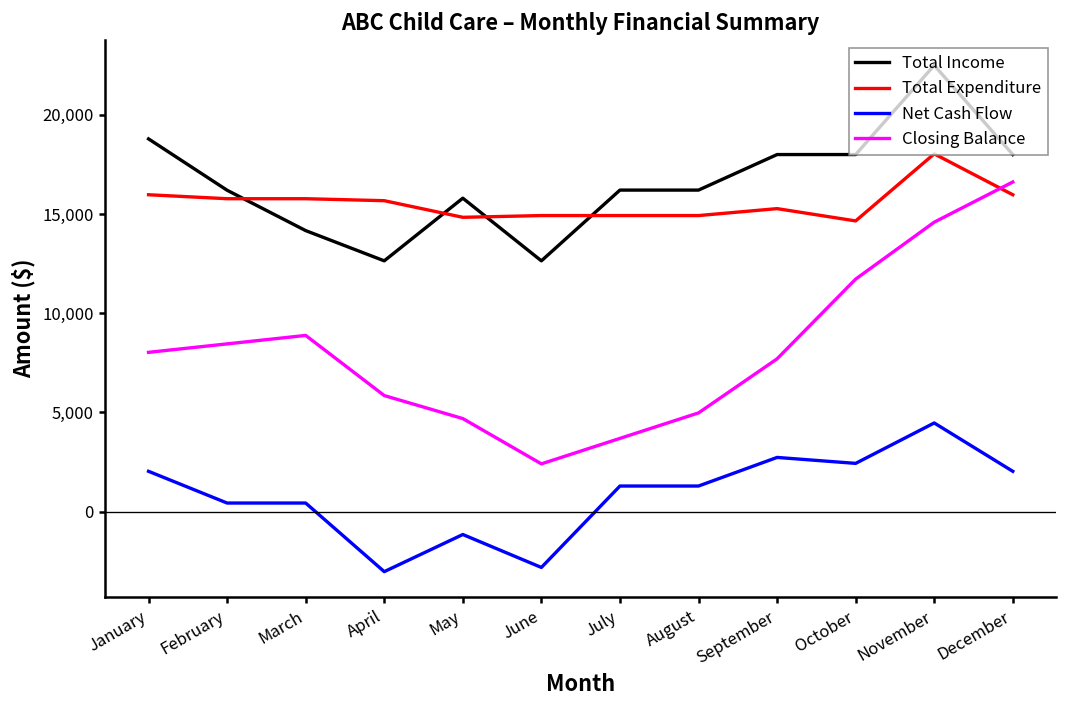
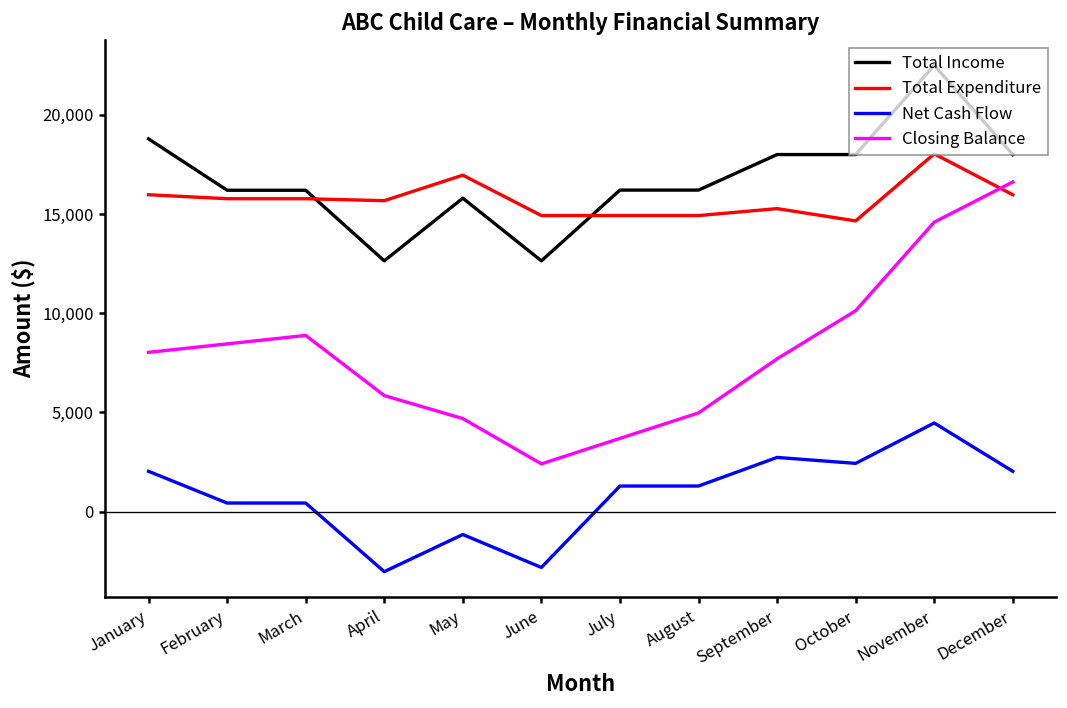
Total Income, March: 14,200 -> 16,200
Total Expenditure, May: 14,800 -> 17,000
Closing Balance, October: 11,700 -> 10,100
